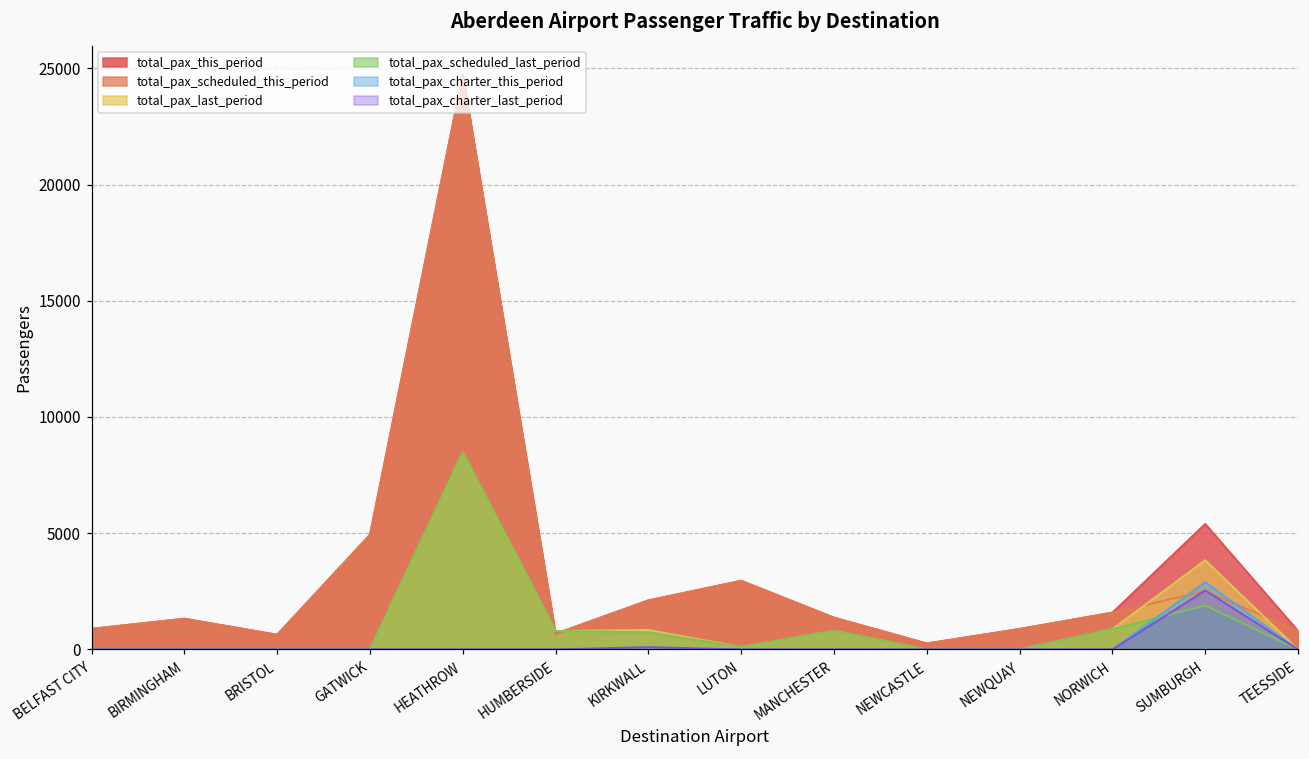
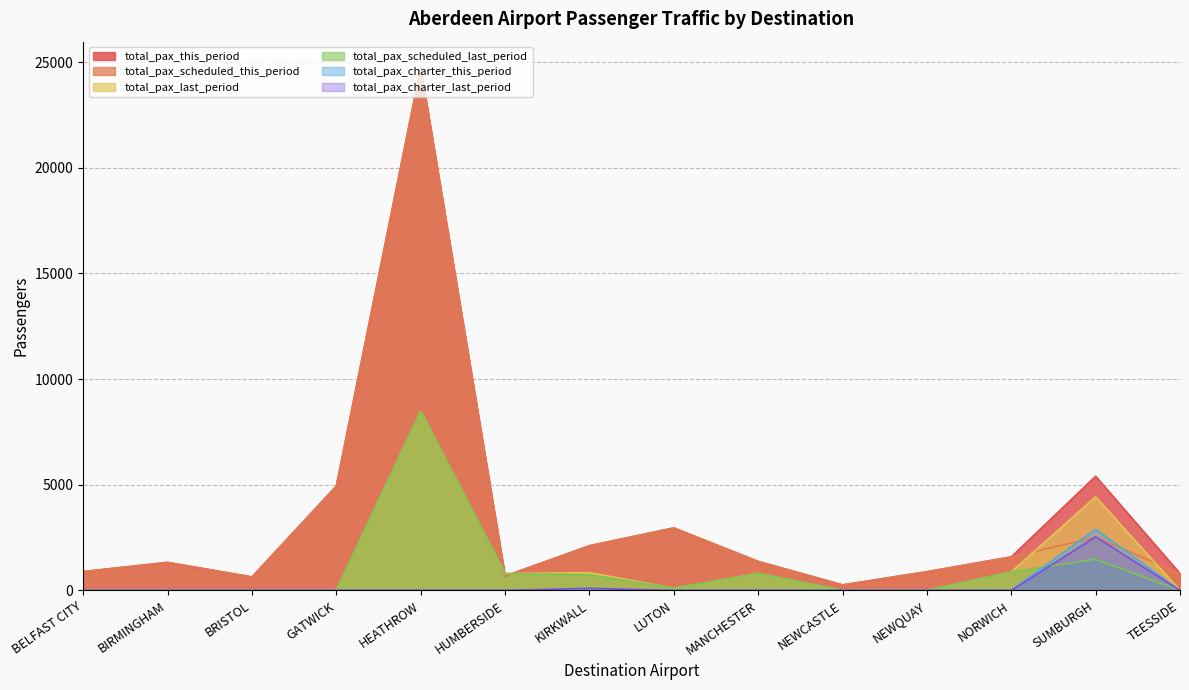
total_pax_last_period, SUMBURGH: 3800 -> 4400
total_pax_scheduled_last_period, SUMBURGH: 1900 -> 1500
